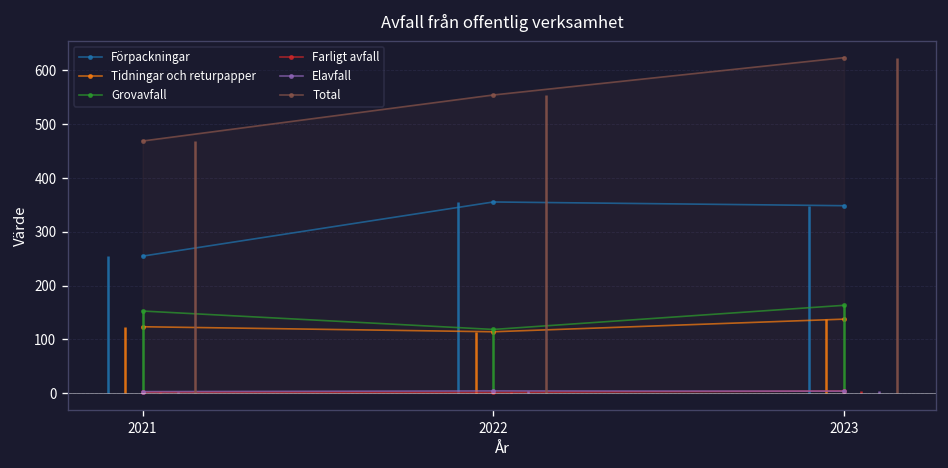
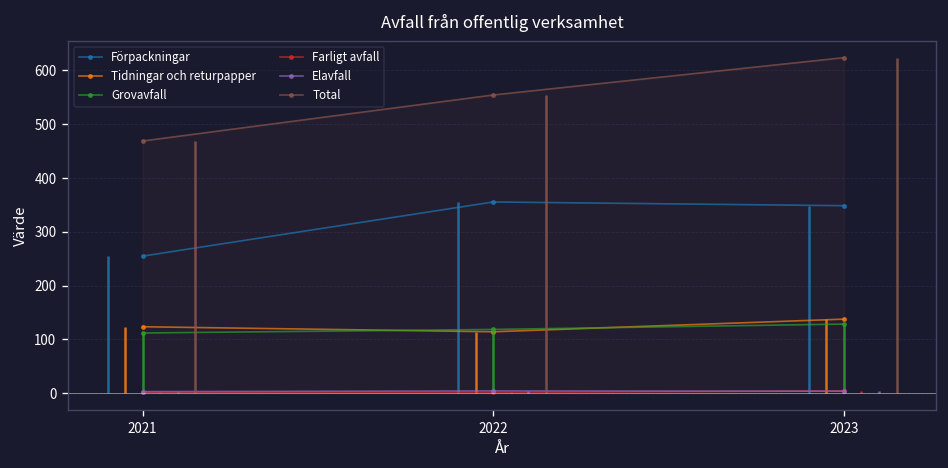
Grovavfall, 2021: 150 -> 110
Grovavfall, 2023: 160 -> 130
